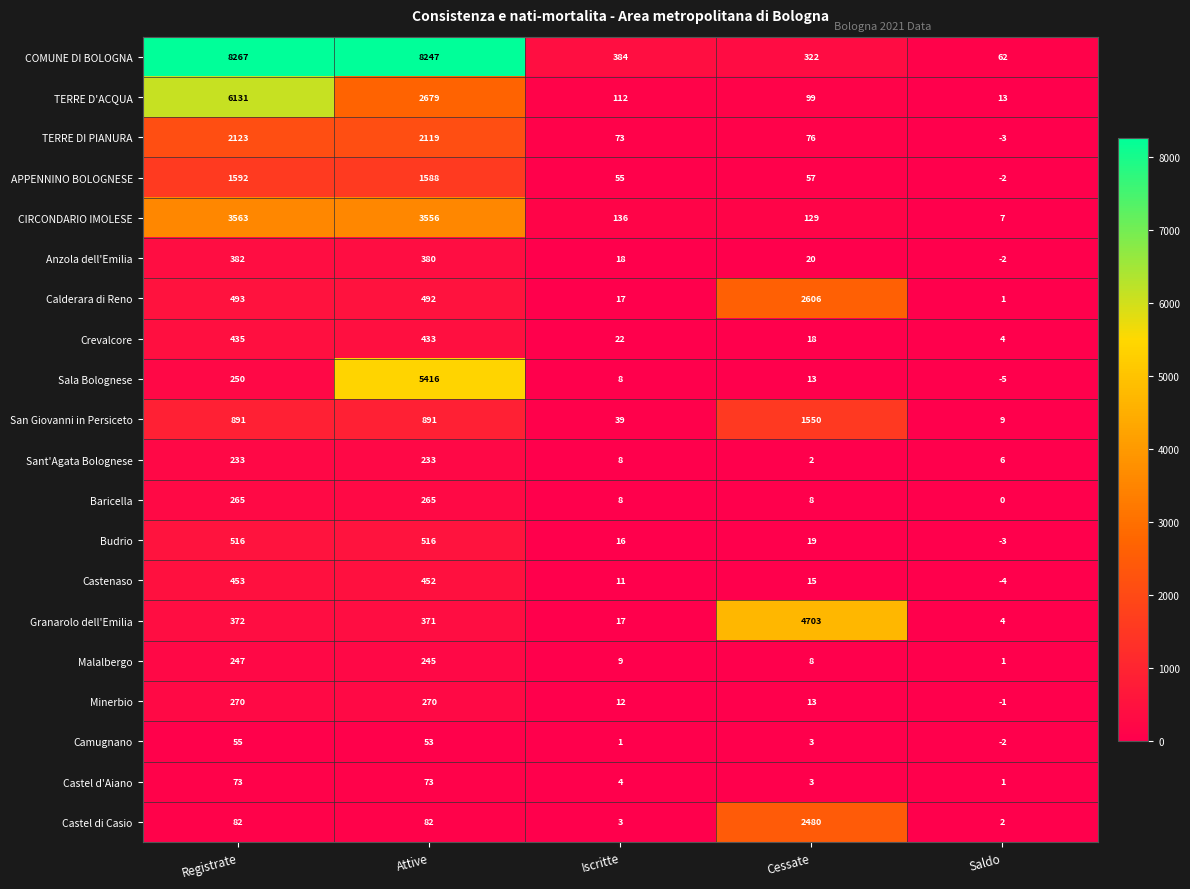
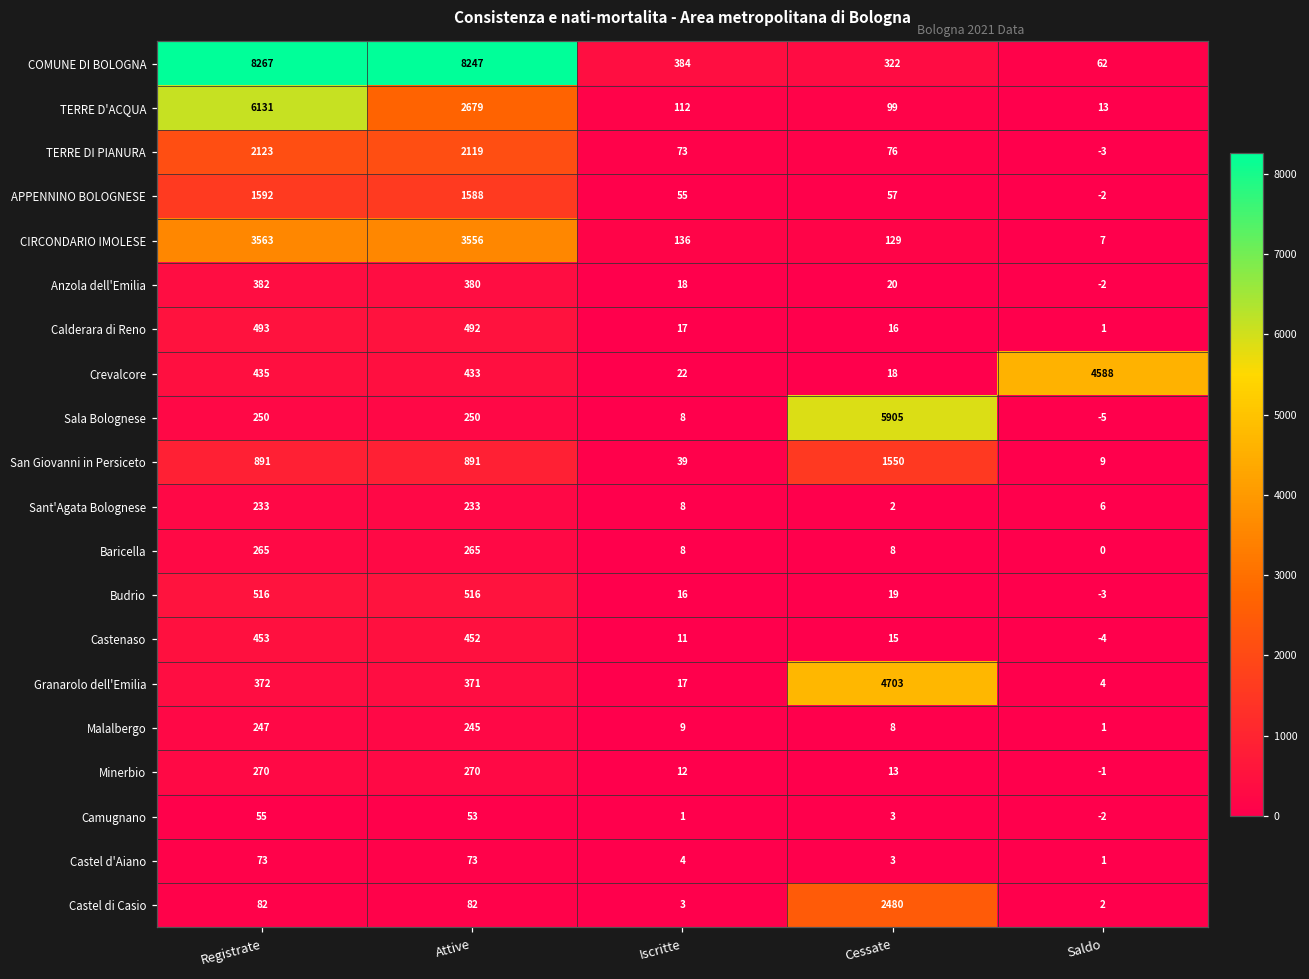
Calderara di Reno, Cessate: 2606 -> 16
Crevalcore, Saldo: 4 -> 4588
Sala Bolognese, Attive: 5416 -> 250
Sala Bolognese, Cessate: 13 -> 5905
